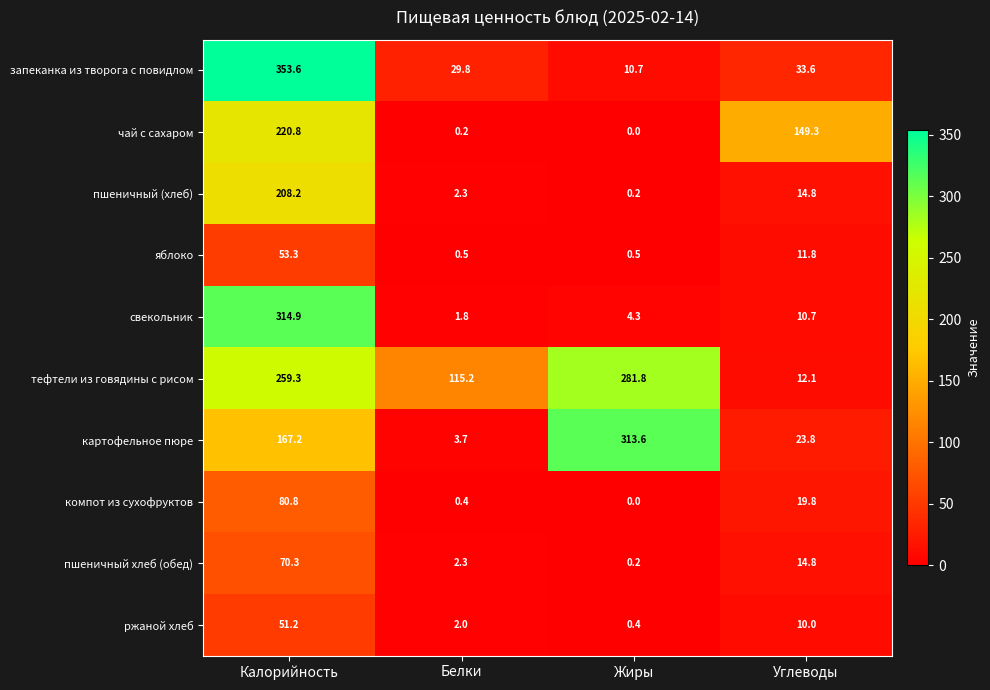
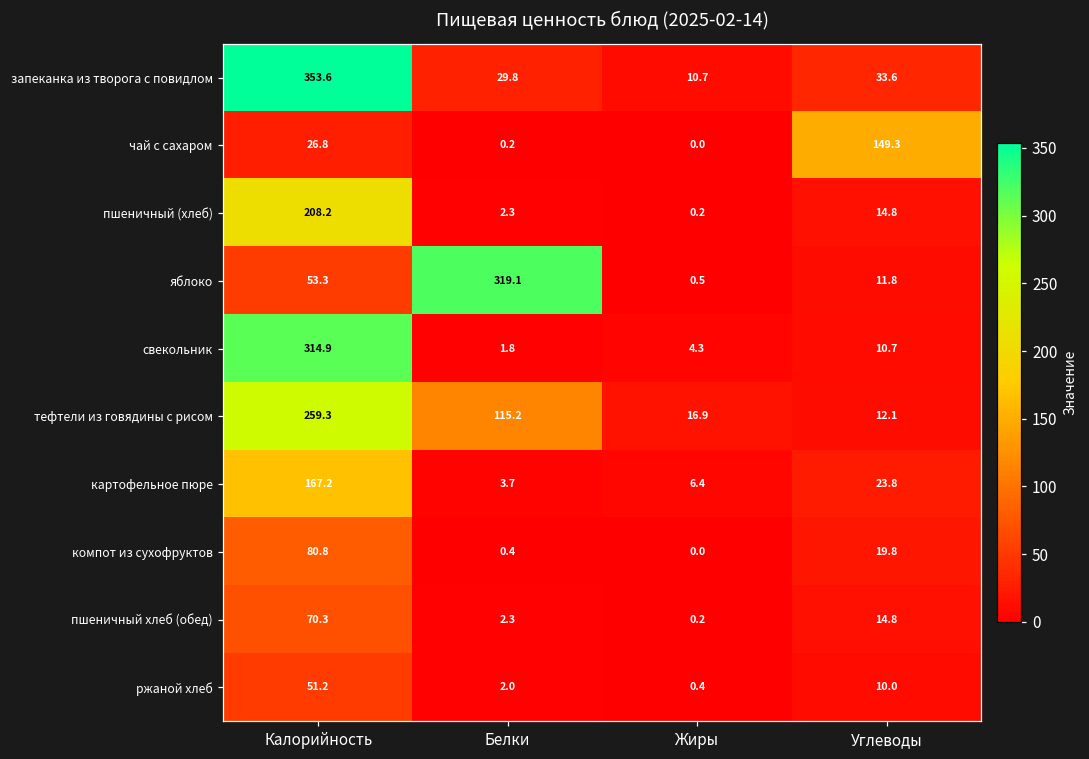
чай с сахаром, Калорийность: 220.8 -> 26.8
яблоко, Белки: 0.5 -> 319.1
тефтели из говядины с рисом, Жиры: 281.8 -> 16.9
картофельное пюре, Жиры: 313.6 -> 6.4
